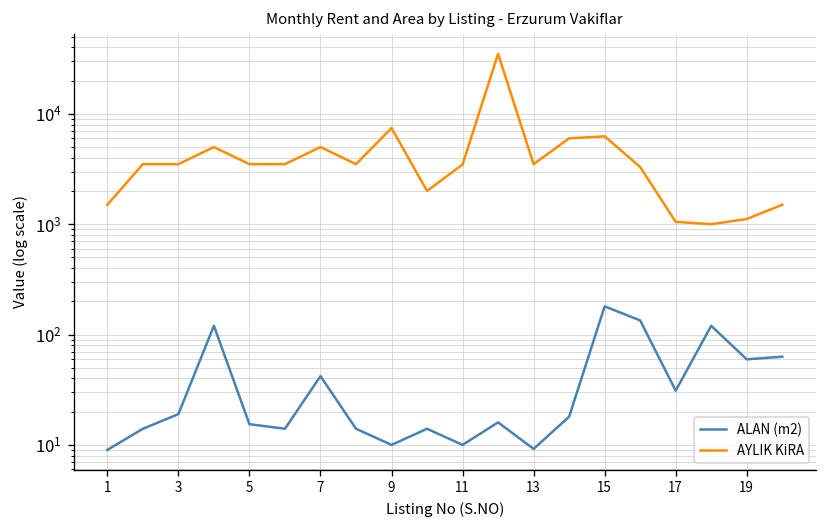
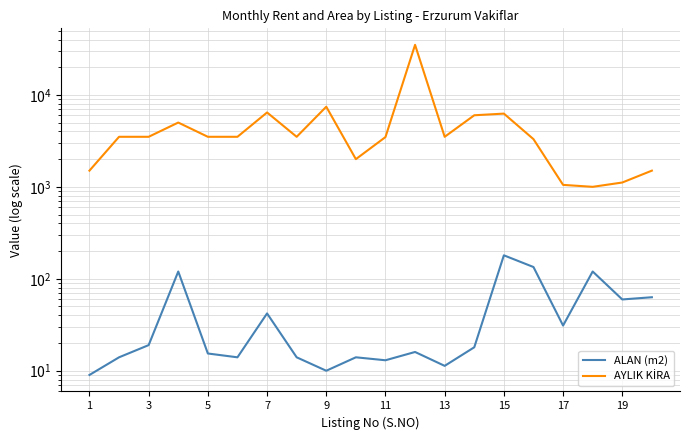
AYLIK KİRA, 7: 5000 -> 6000
ALAN (m2), 11: 10 -> 13
ALAN (m2), 13: 9 -> 11
